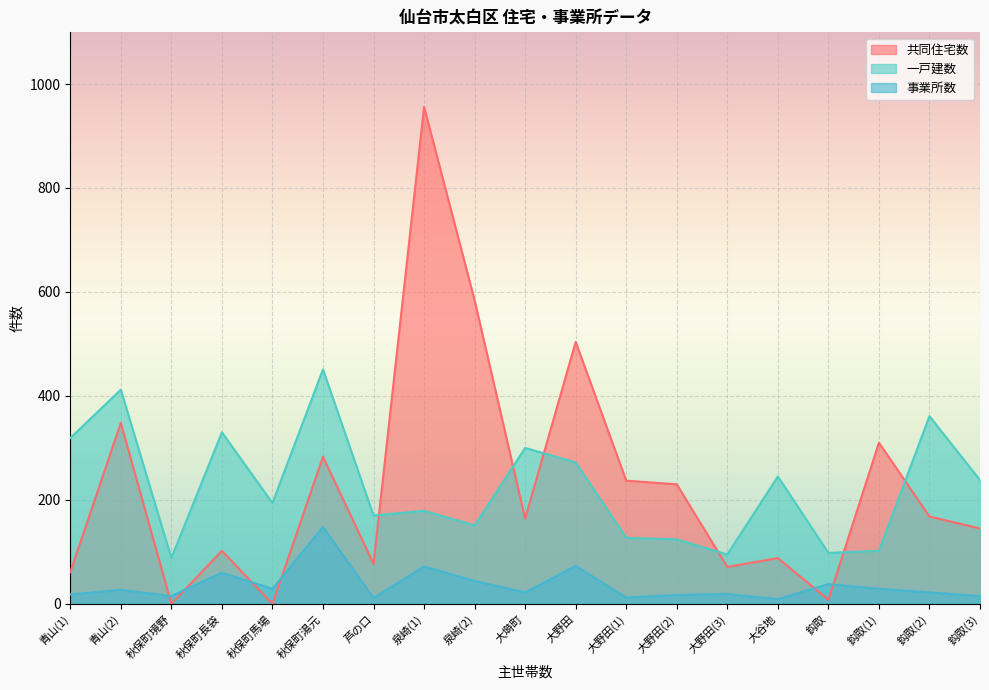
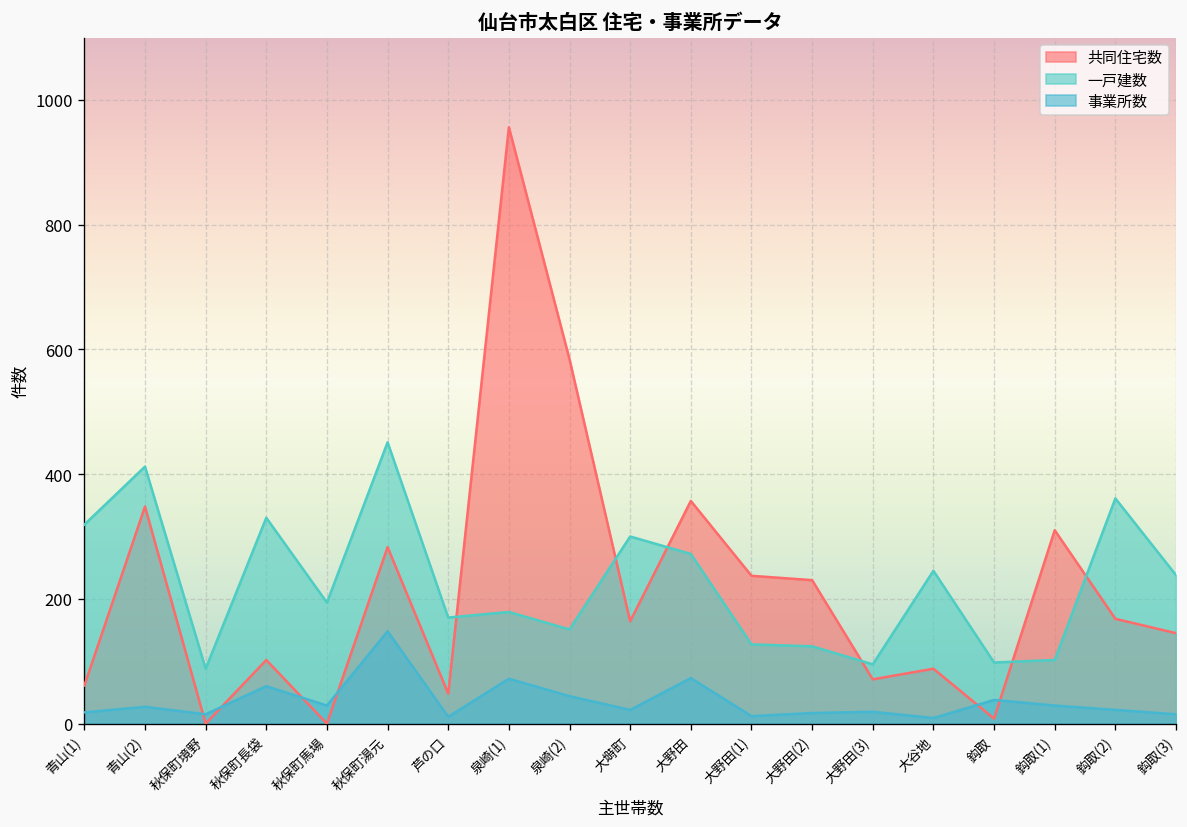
共同住宅数, 芦の口: 80 -> 50
共同住宅数, 大野田: 500 -> 360
